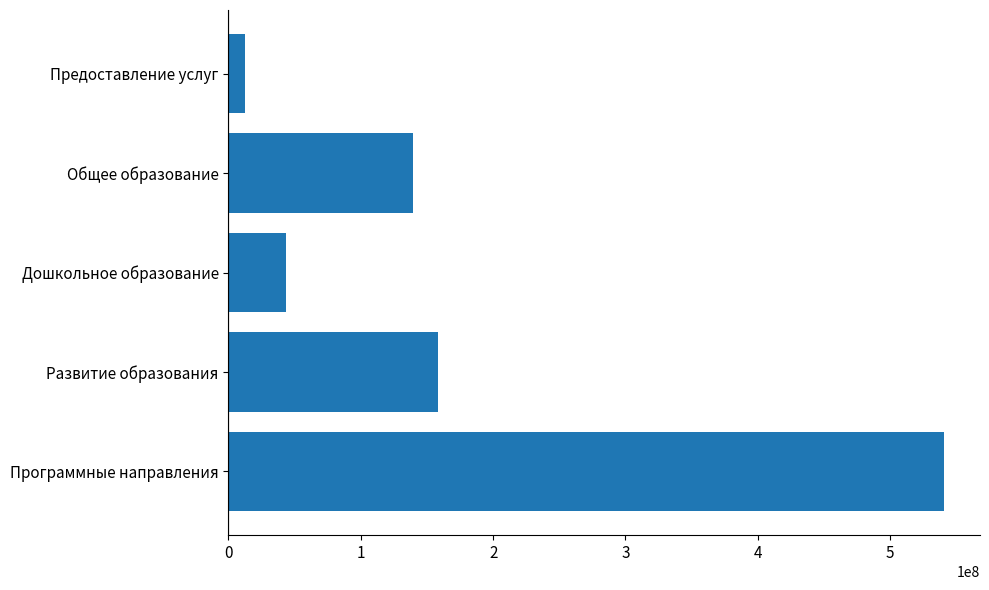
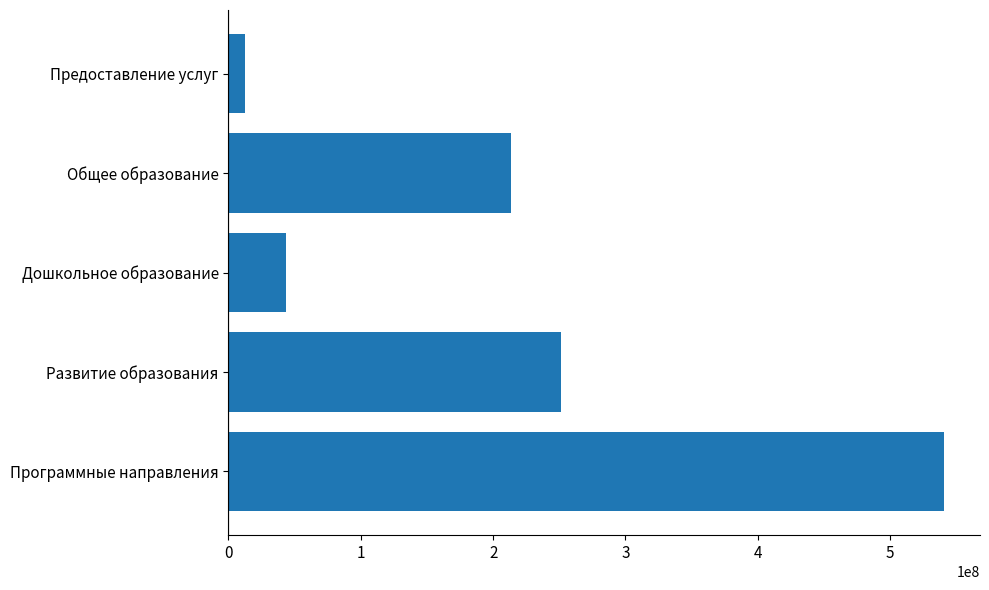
Общее образование: 140000000 -> 213000000
Развитие образования: 158000000 -> 251000000
